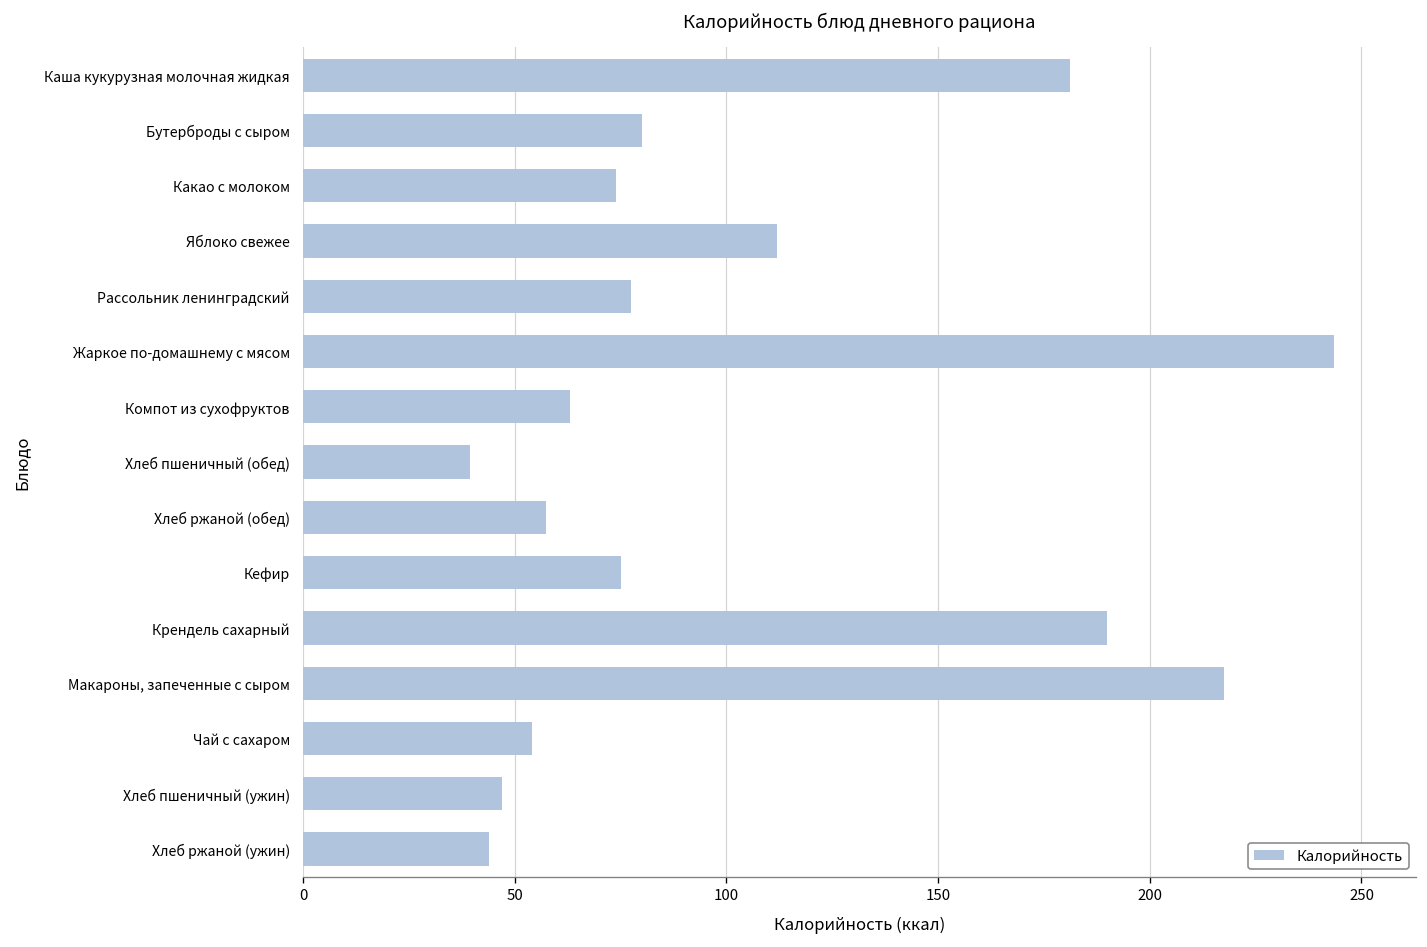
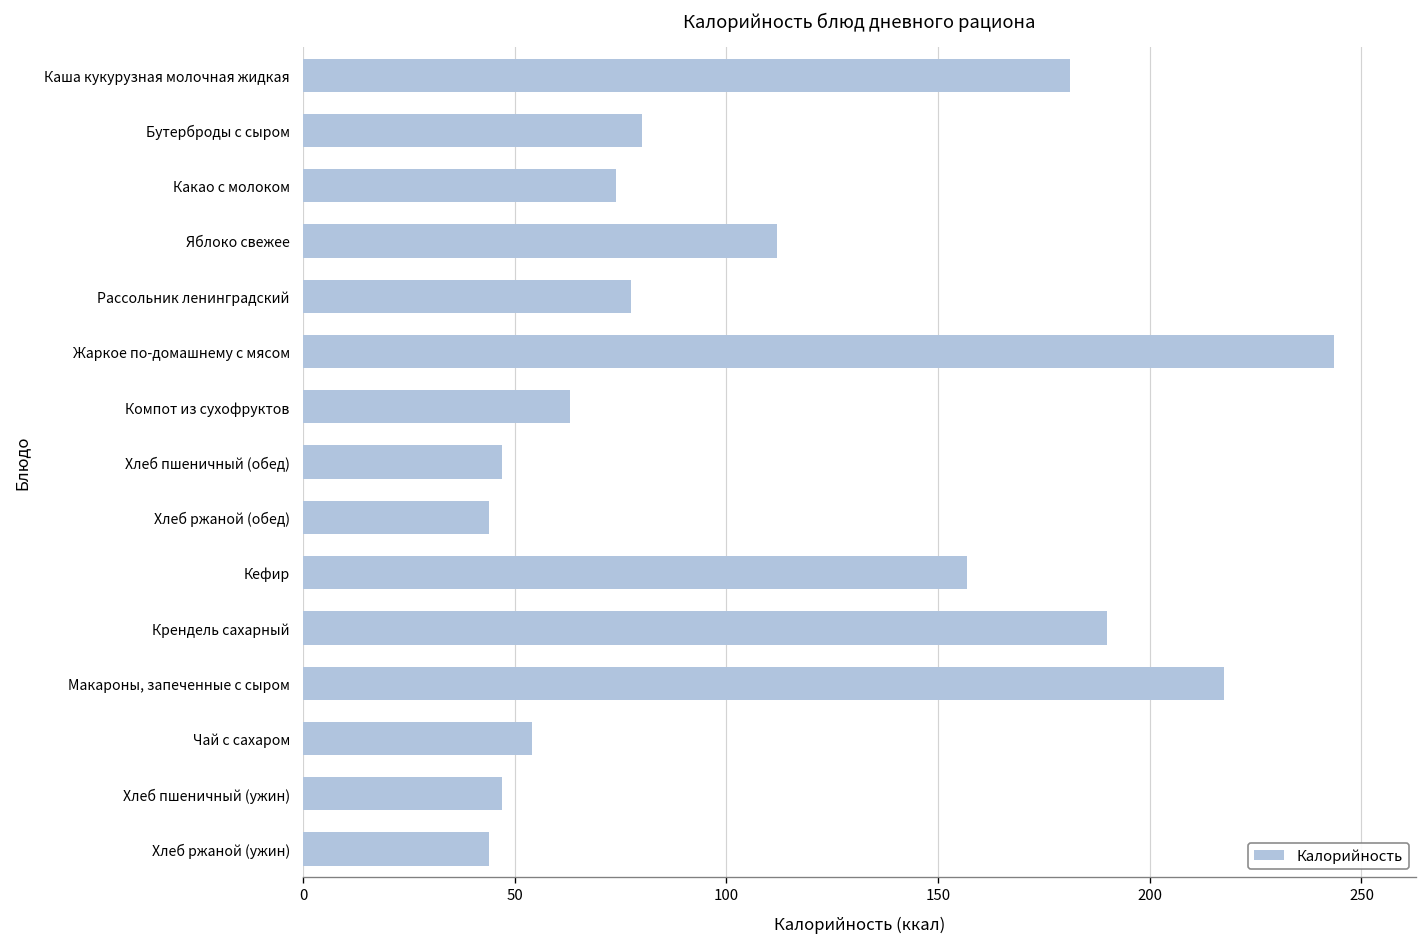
Хлеб пшеничный (обед): 40 -> 47
Хлеб ржаной (обед): 57 -> 44
Кефир: 75 -> 157
